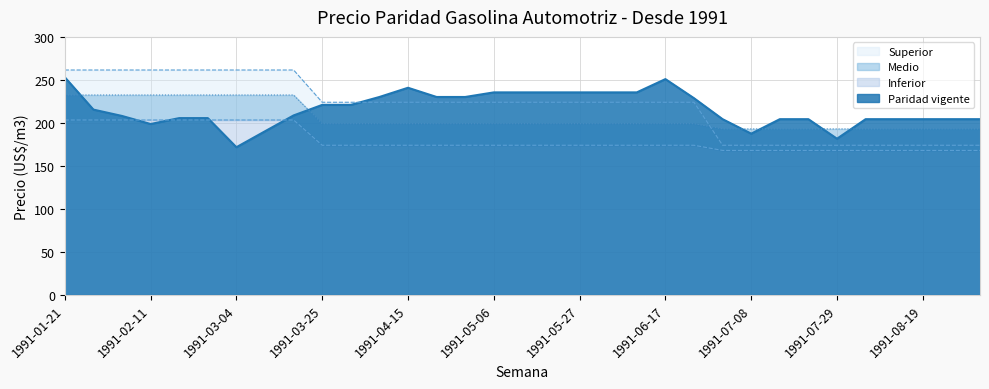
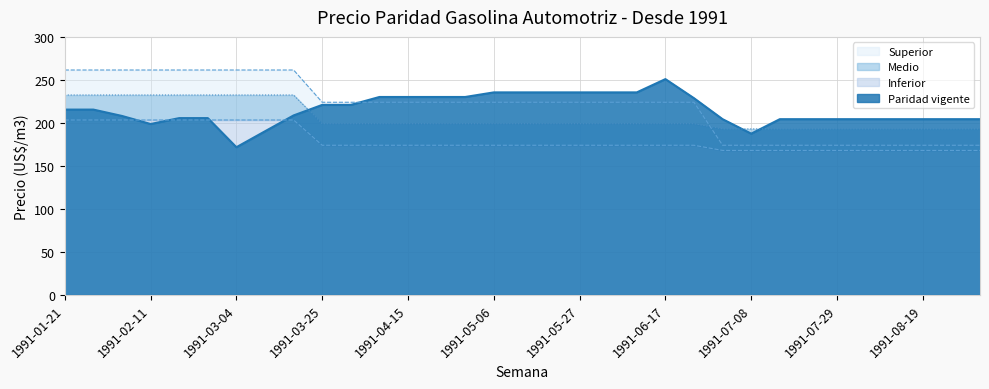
Paridad vigente, 1991-01-21: 250 -> 220
Paridad vigente, 1991-04-15: 240 -> 230
Paridad vigente, 1991-07-29: 180 -> 200
